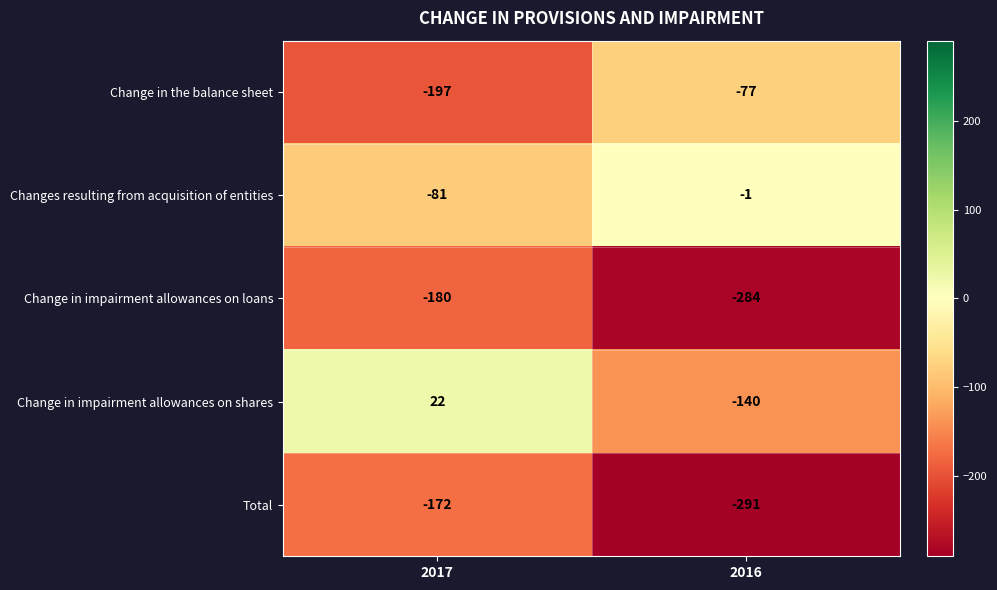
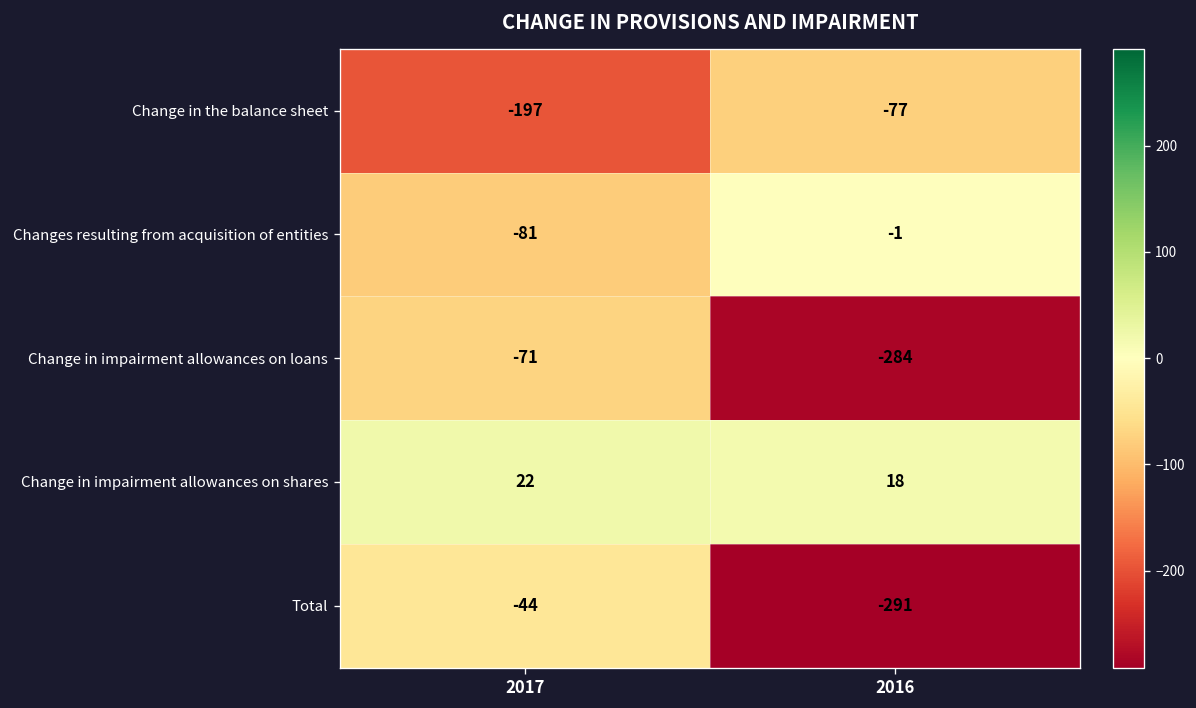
Change in impairment allowances on loans, 2017: -180 -> -71
Change in impairment allowances on shares, 2016: -140 -> 18
Total, 2017: -172 -> -44
